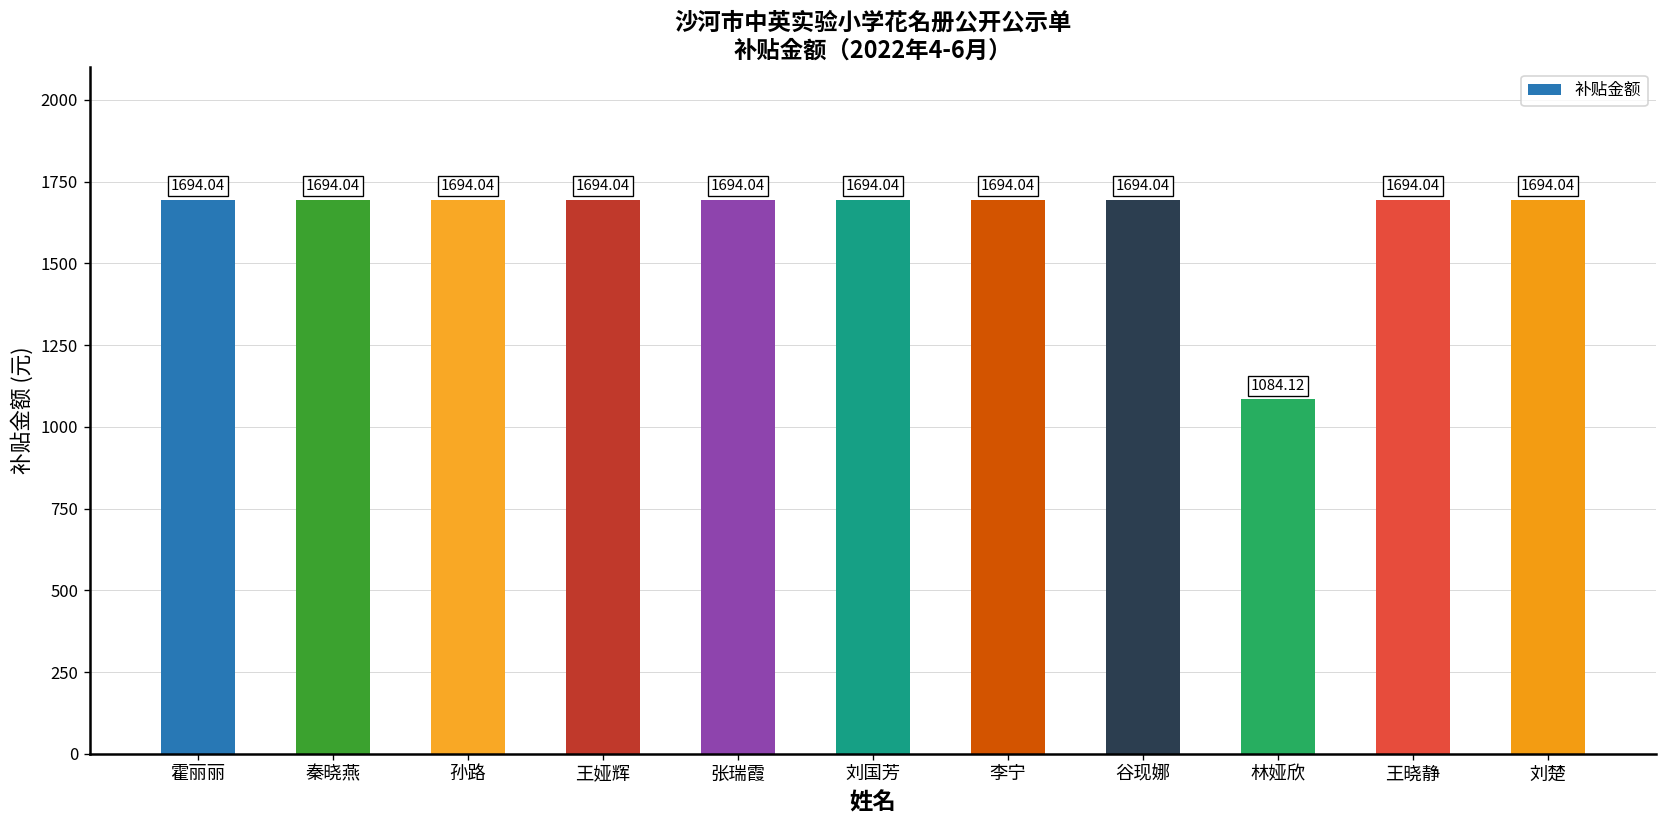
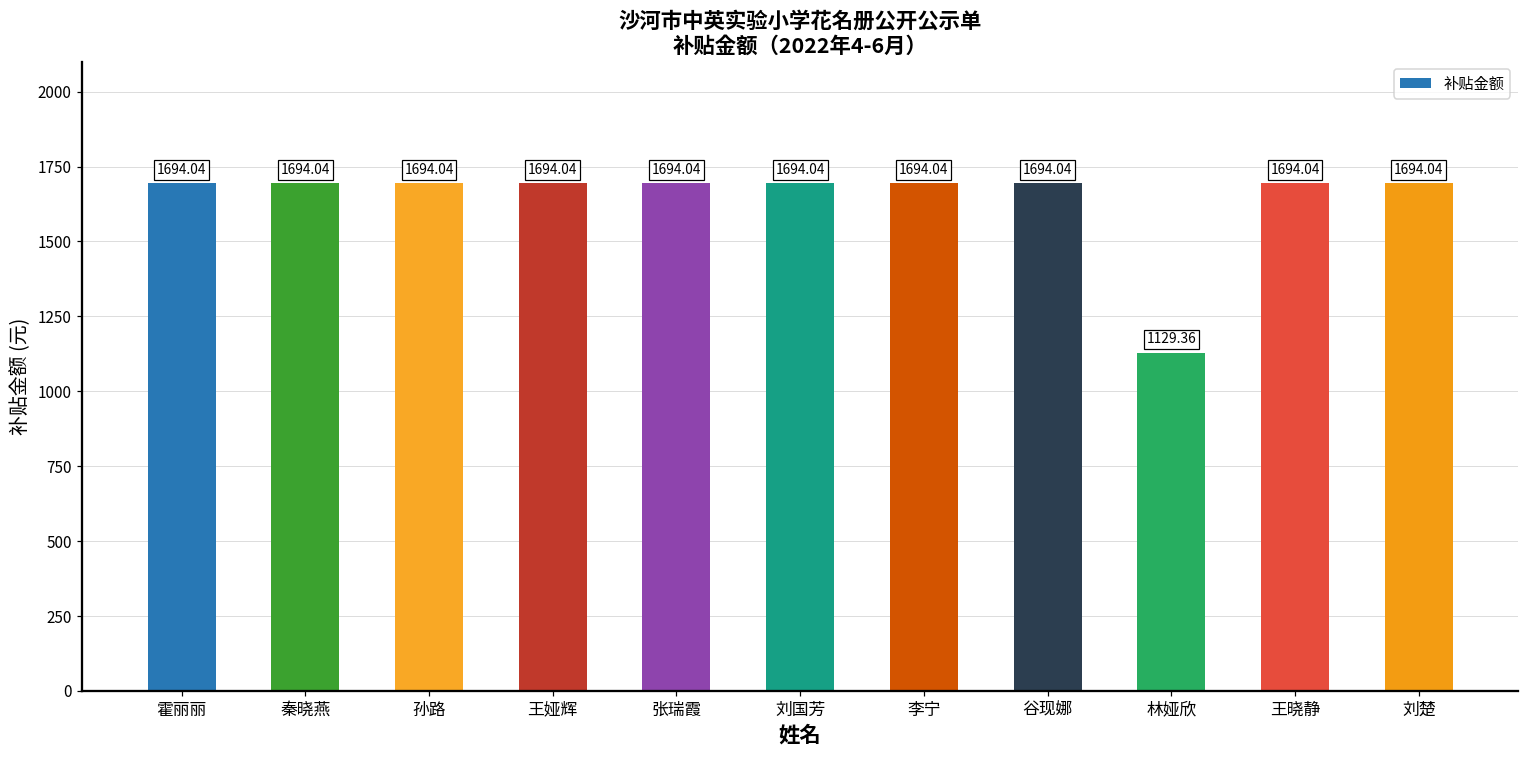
林娅欣: 1084.12 -> 1129.36
